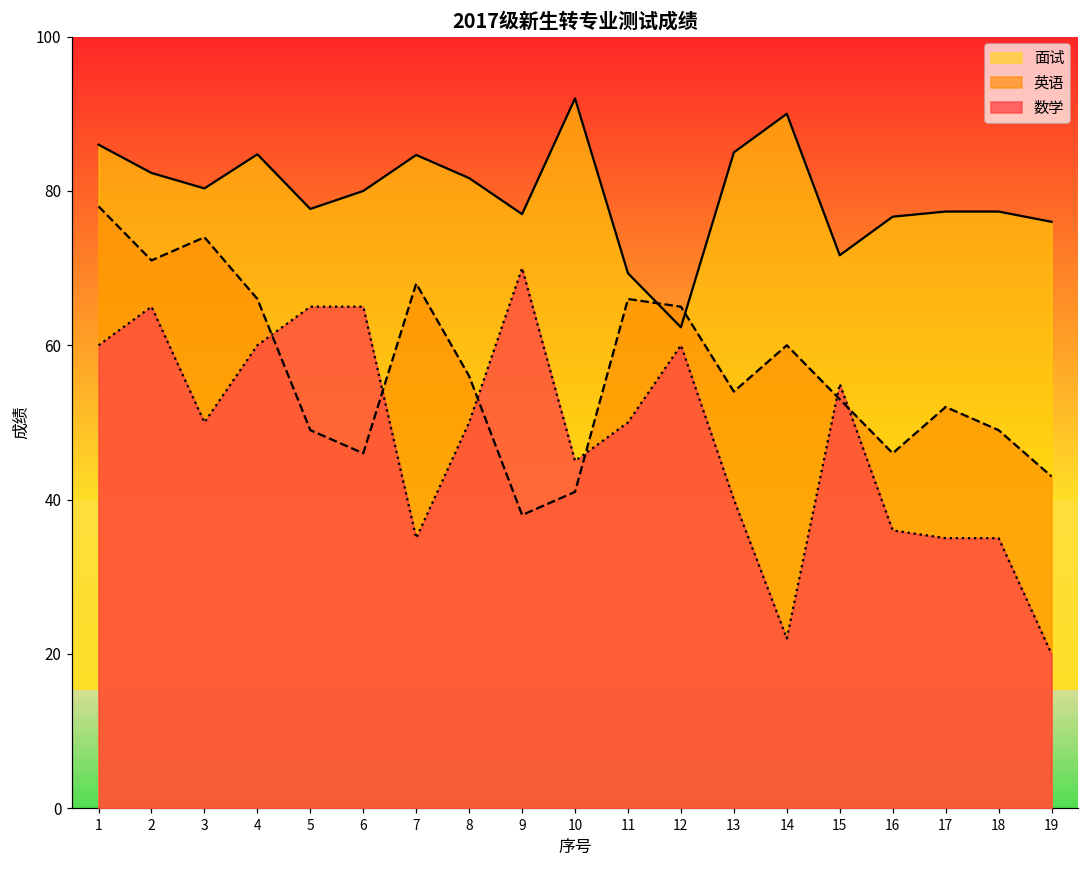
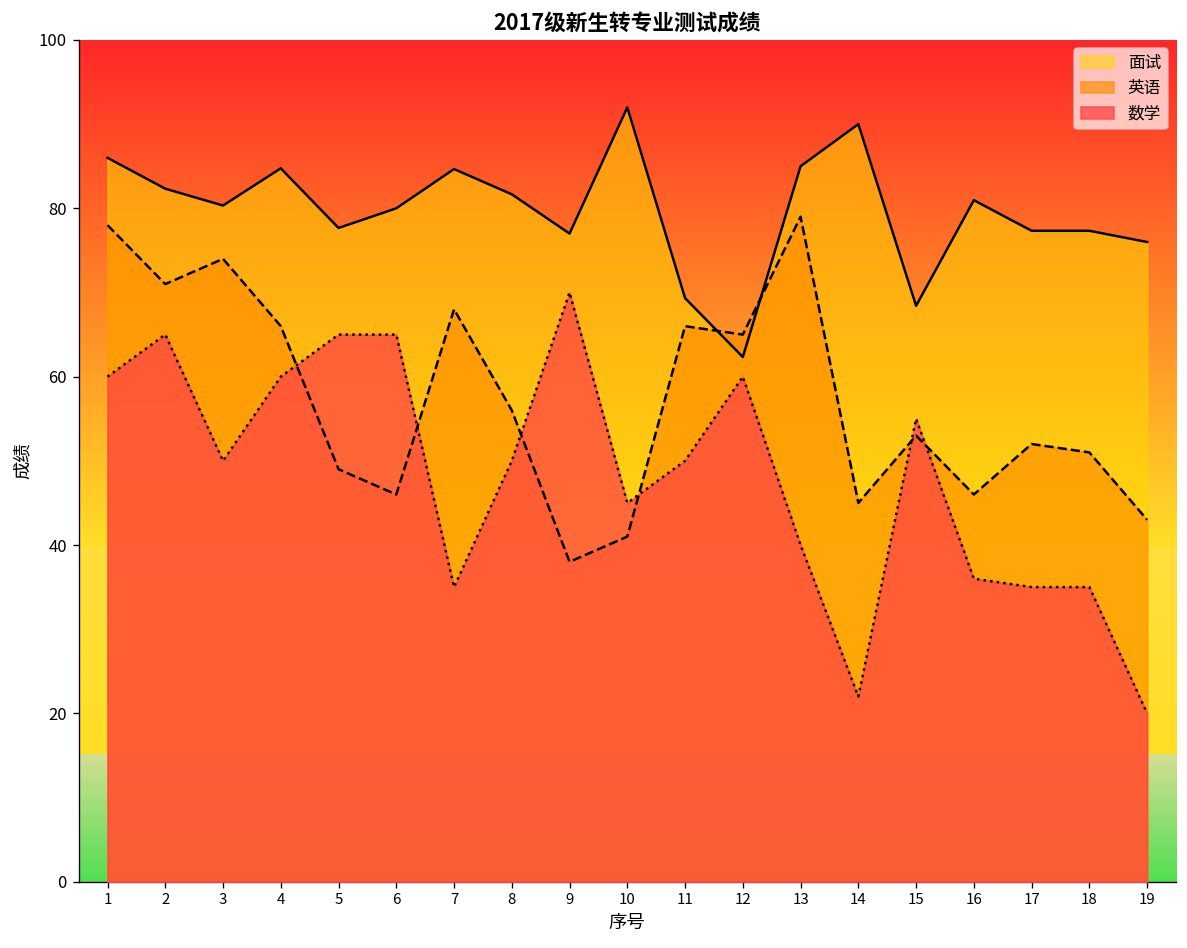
英语, 13: 54 -> 79
英语, 14: 60 -> 45
面试, 15: 72 -> 68
面试, 16: 77 -> 81
英语, 18: 49 -> 51
